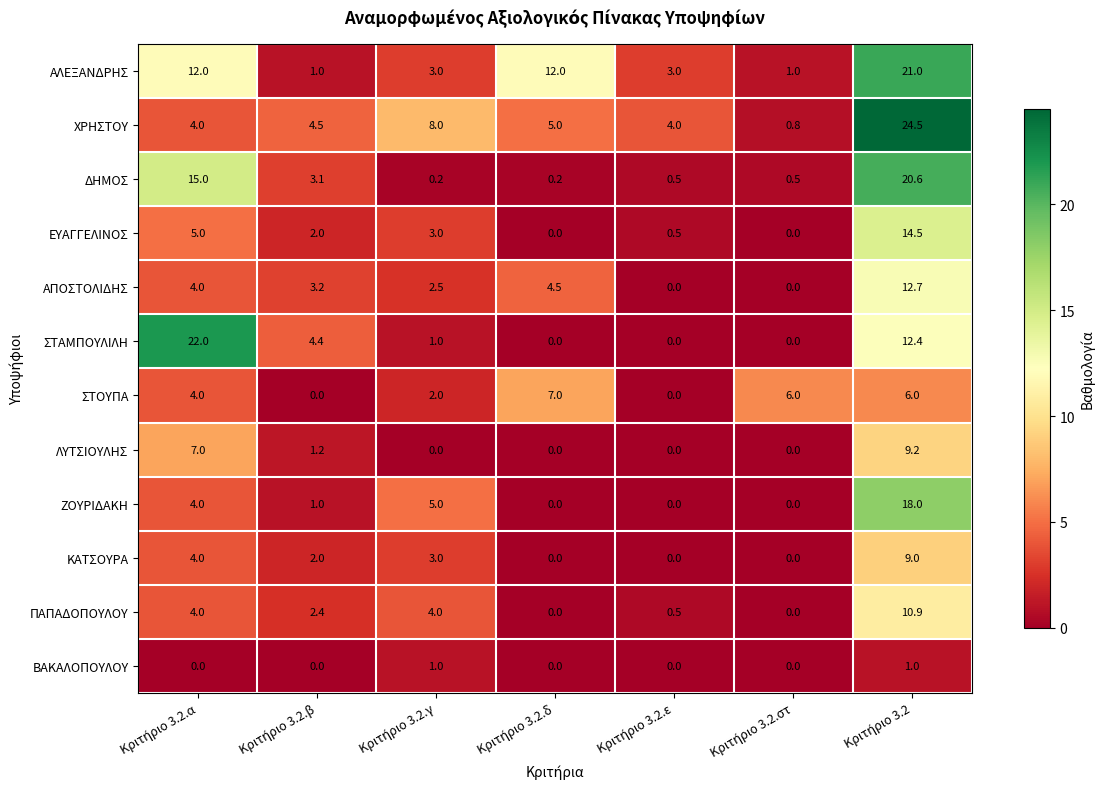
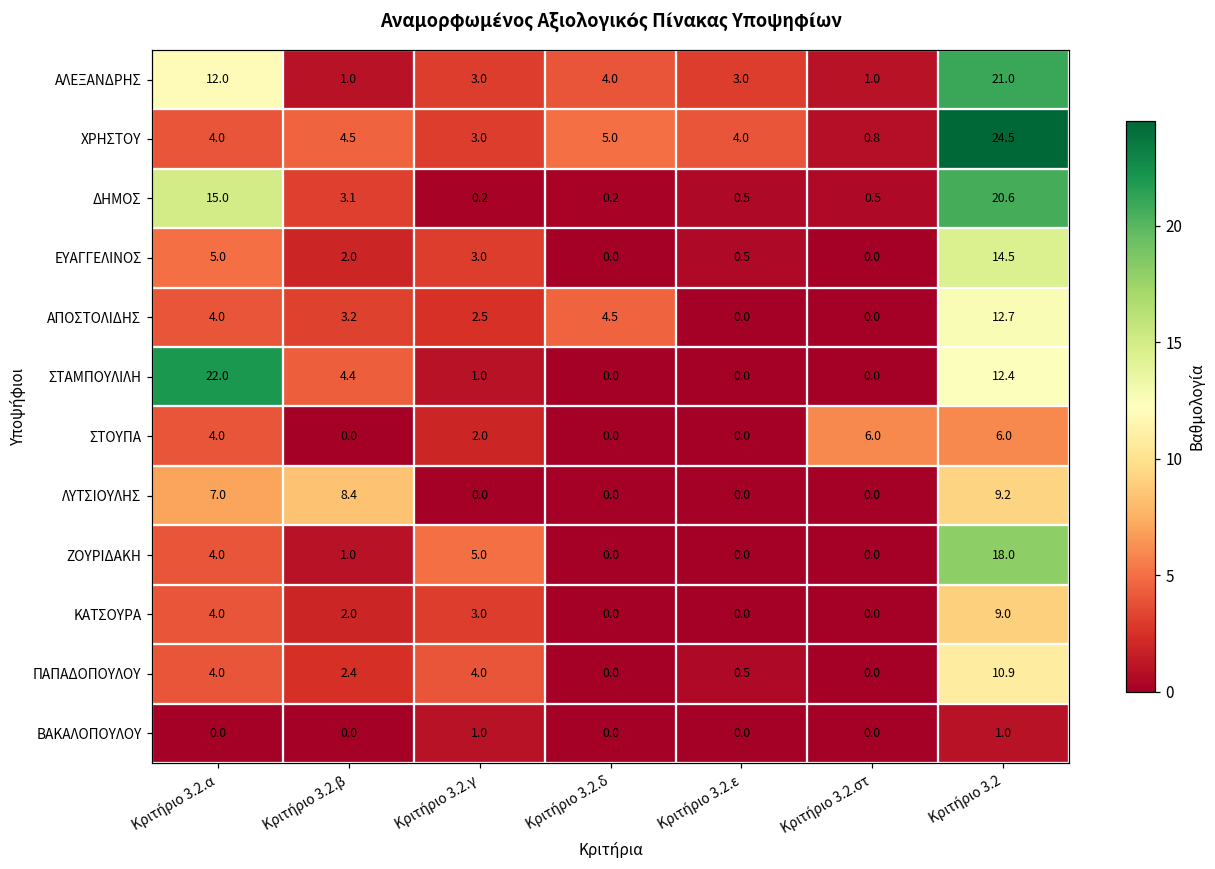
ΑΛΕΞΑΝΔΡΗΣ, Κριτήριο 3.2.δ: 12.0 -> 4.0
ΧΡΗΣΤΟΥ, Κριτήριο 3.2.γ: 8.0 -> 3.0
ΣΤΟΥΠΑ, Κριτήριο 3.2.δ: 7.0 -> 0.0
ΛΥΤΣΙΟΥΛΗΣ, Κριτήριο 3.2.β: 1.2 -> 8.4
